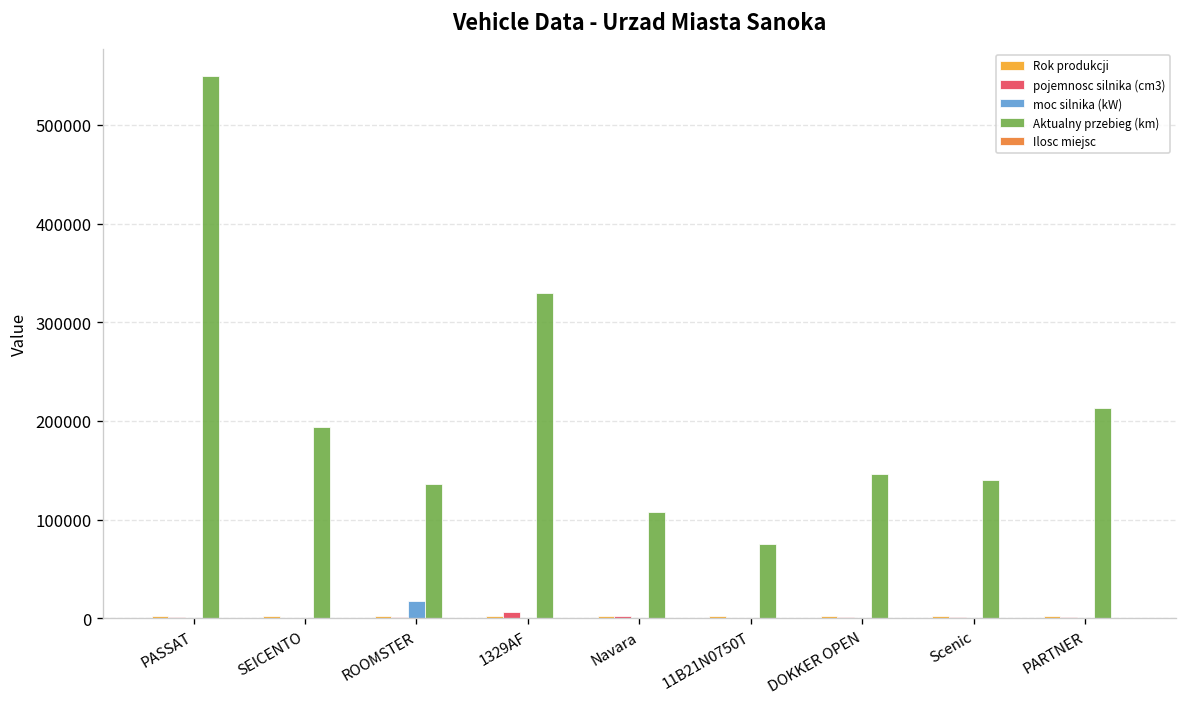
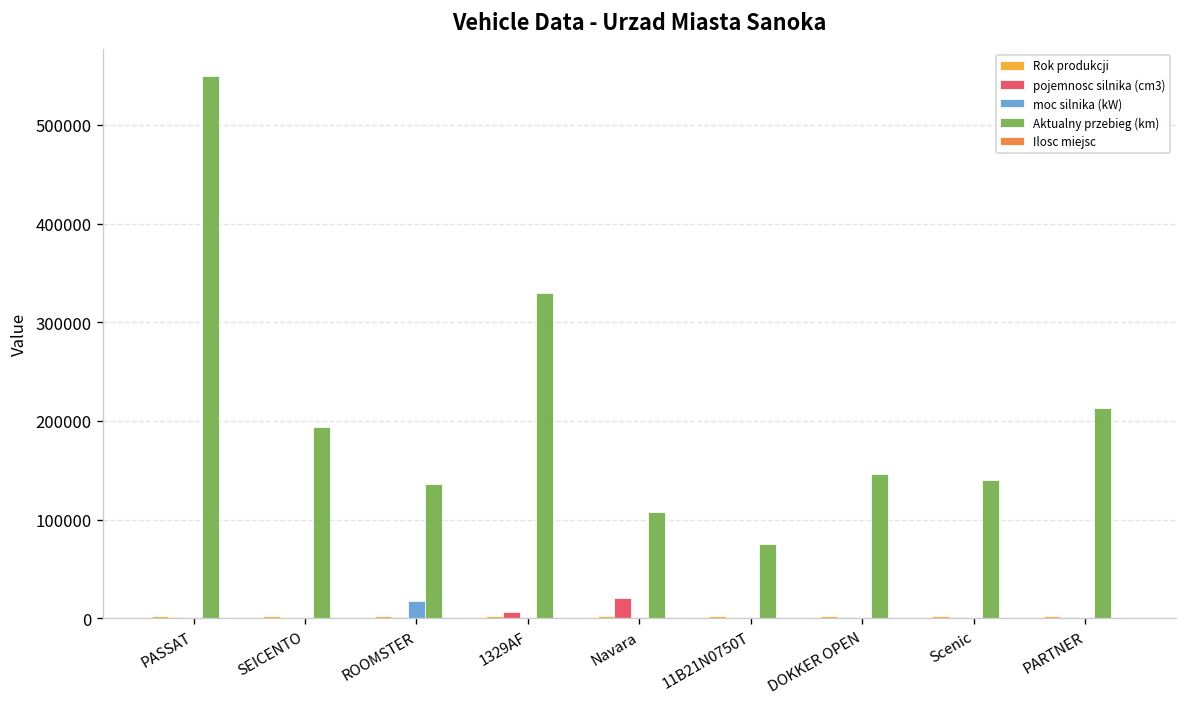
pojemnosc silnika (cm3), Navara: 0 -> 20000
